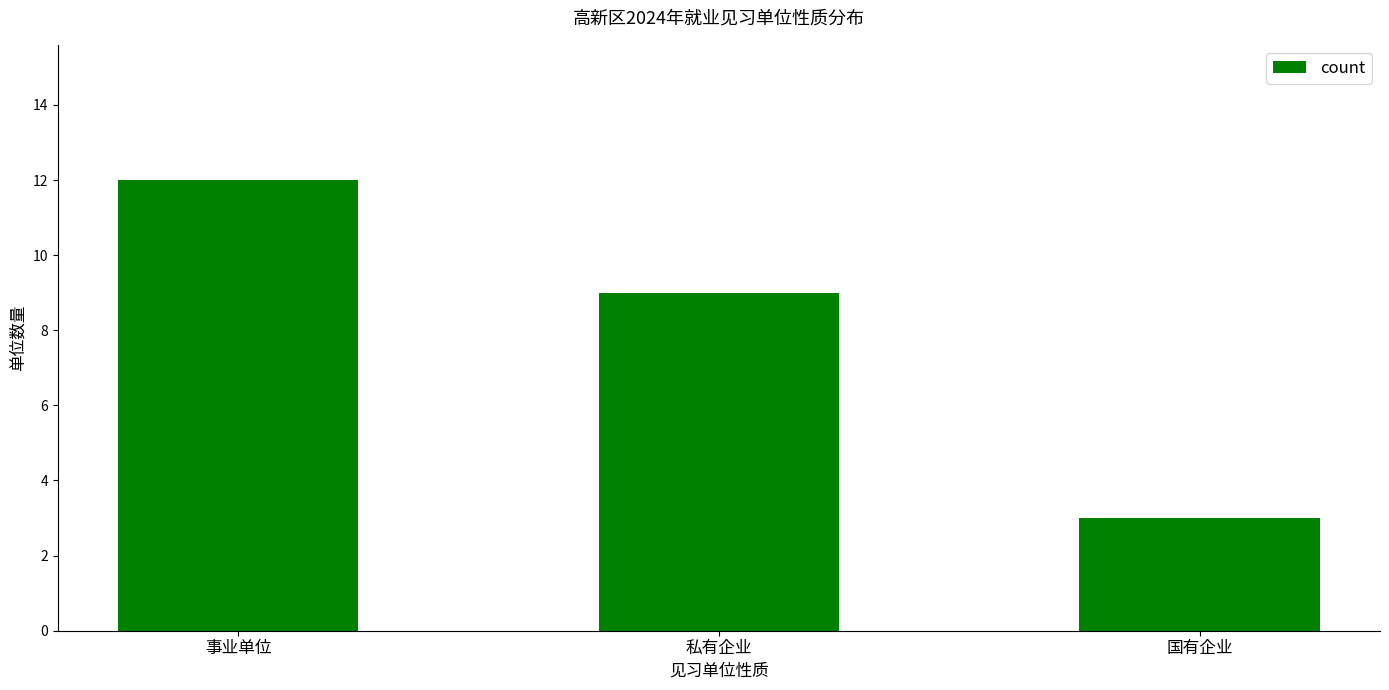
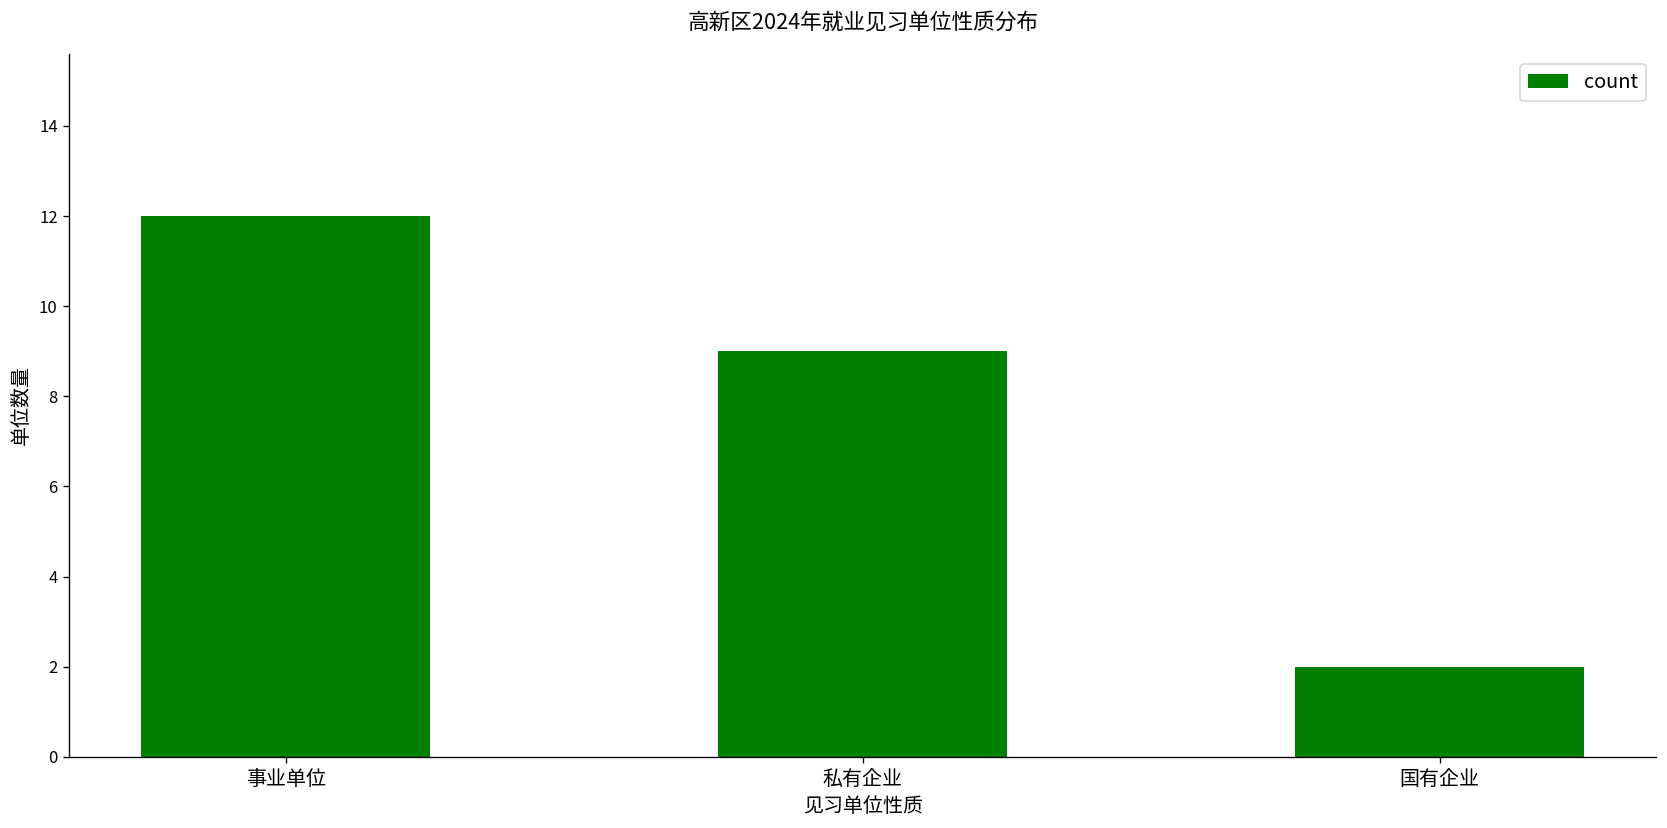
国有企业: 3 -> 2
